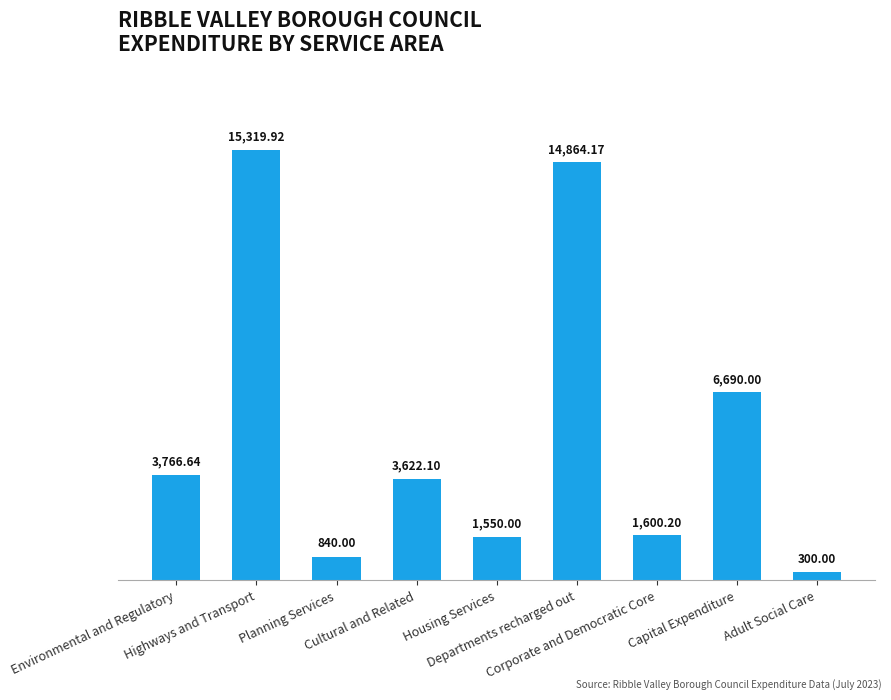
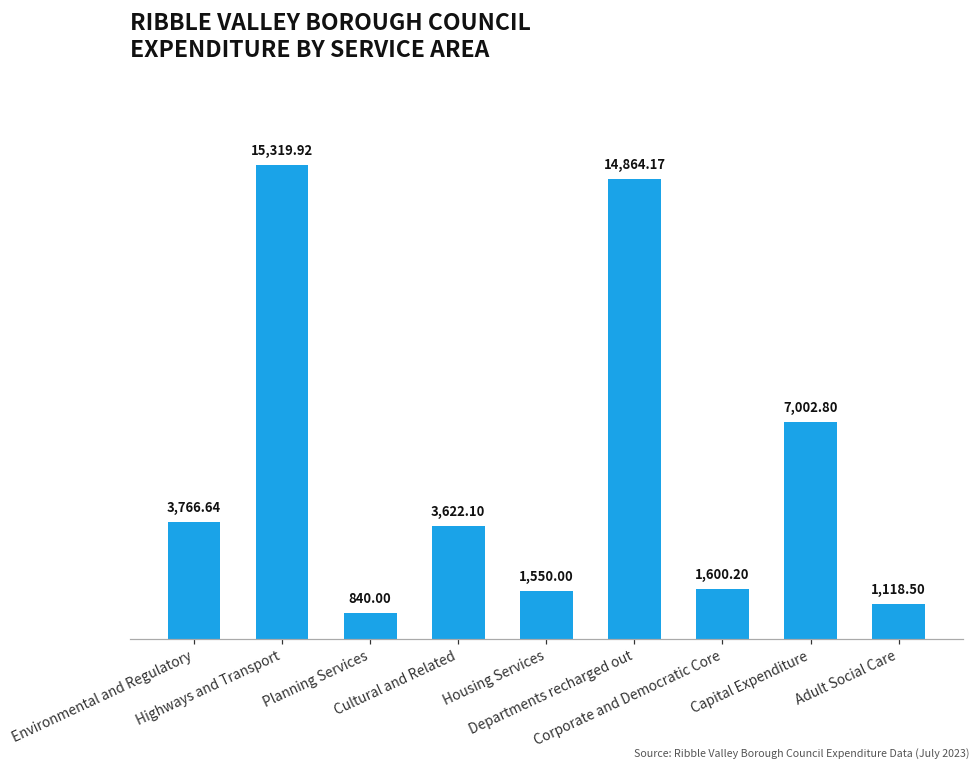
Capital Expenditure: 6,690.00 -> 7,002.80
Adult Social Care: 300.00 -> 1,118.50
